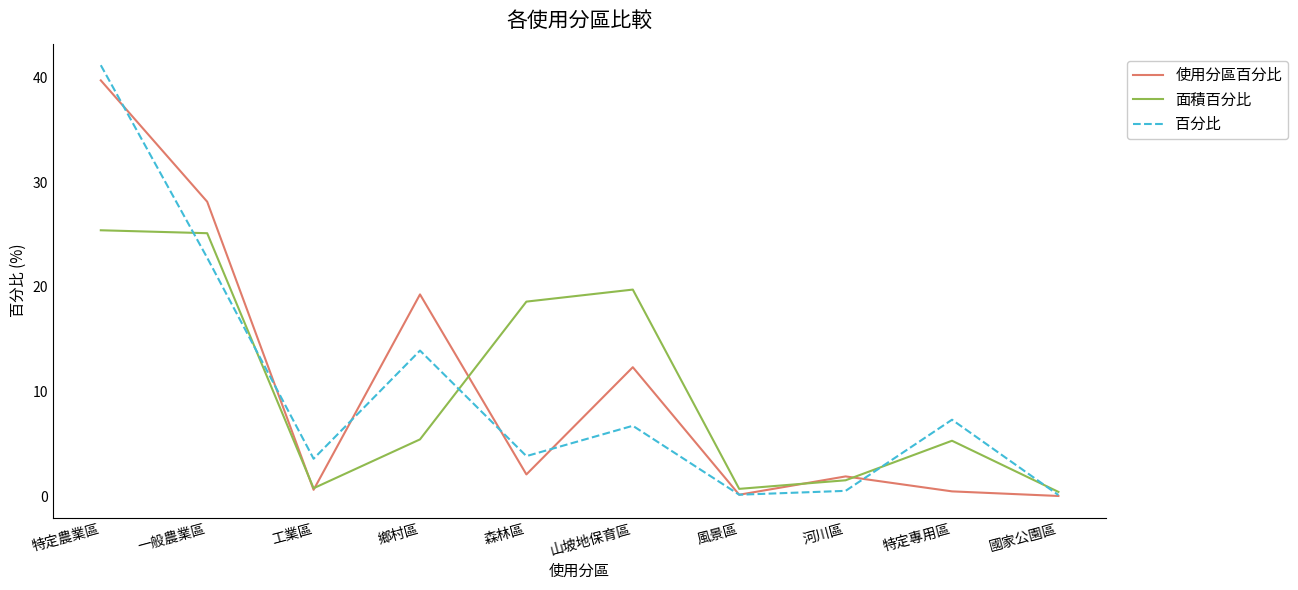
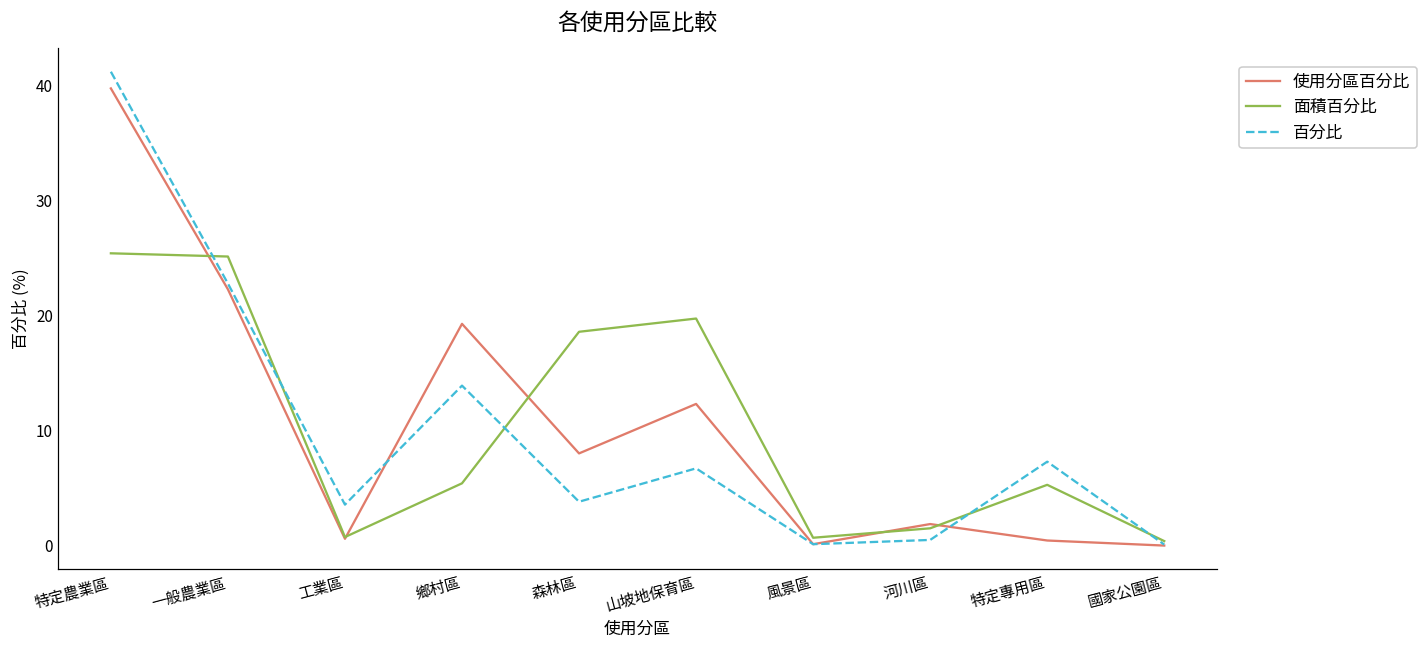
使用分區百分比, 一般農業區: 28.1 -> 22.3
使用分區百分比, 森林區: 2.1 -> 8.0
